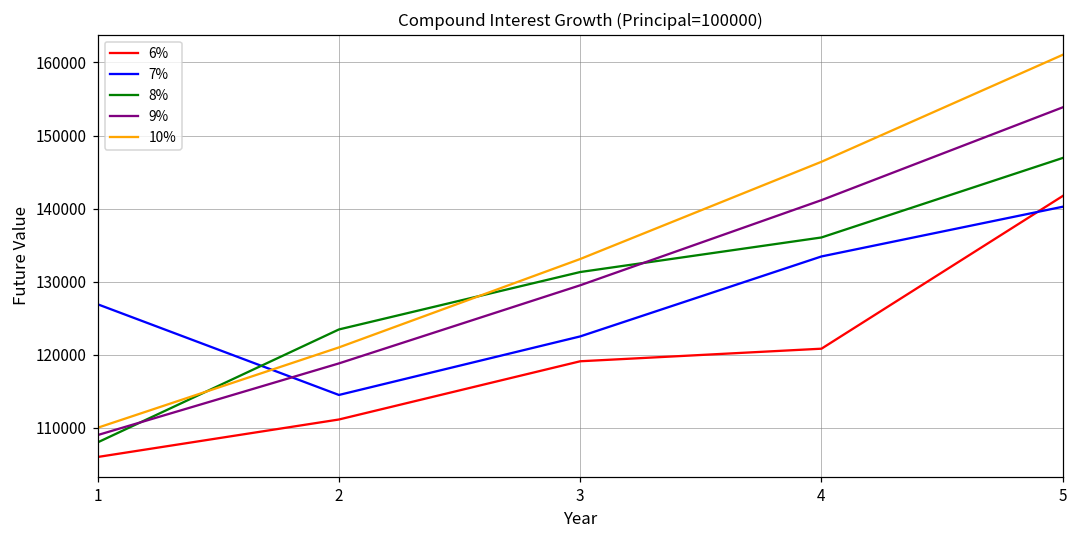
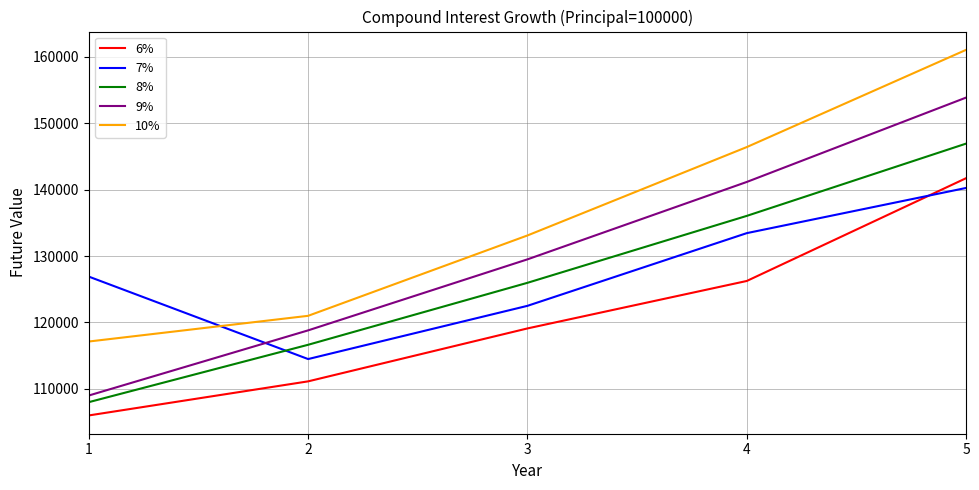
10%, 1: 110000 -> 117000
8%, 2: 123000 -> 117000
8%, 3: 131000 -> 126000
6%, 4: 121000 -> 126000
